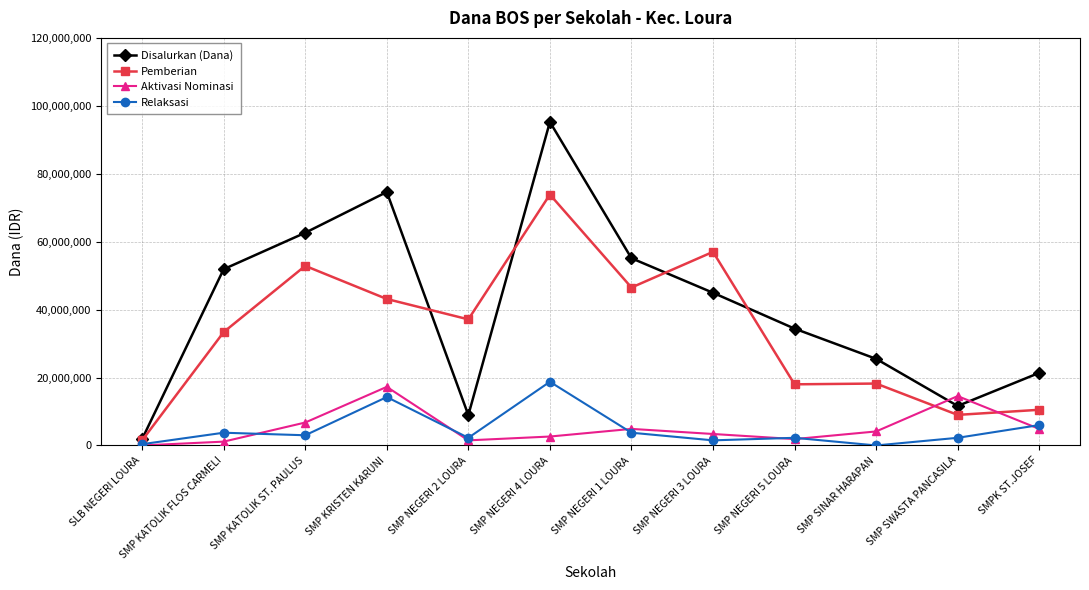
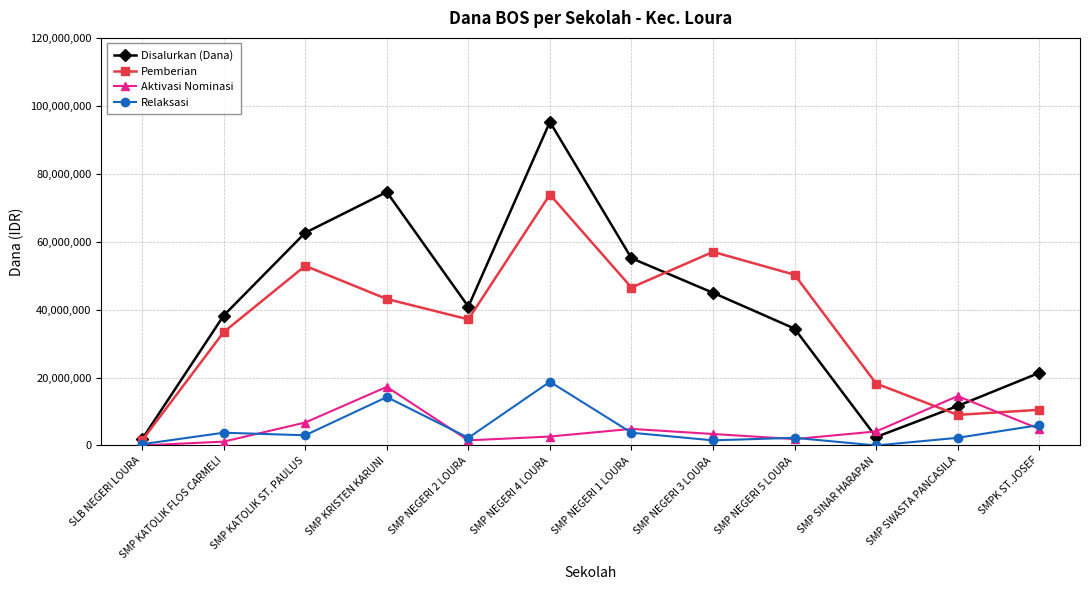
Disalurkan (Dana), SMP KATOLIK FLOS CARMELI: 52,000,000 -> 38,000,000
Disalurkan (Dana), SMP NEGERI 2 LOURA: 9,000,000 -> 41,000,000
Pemberian, SMP NEGERI 5 LOURA: 18,000,000 -> 50,000,000
Disalurkan (Dana), SMP SINAR HARAPAN: 26,000,000 -> 2,000,000
